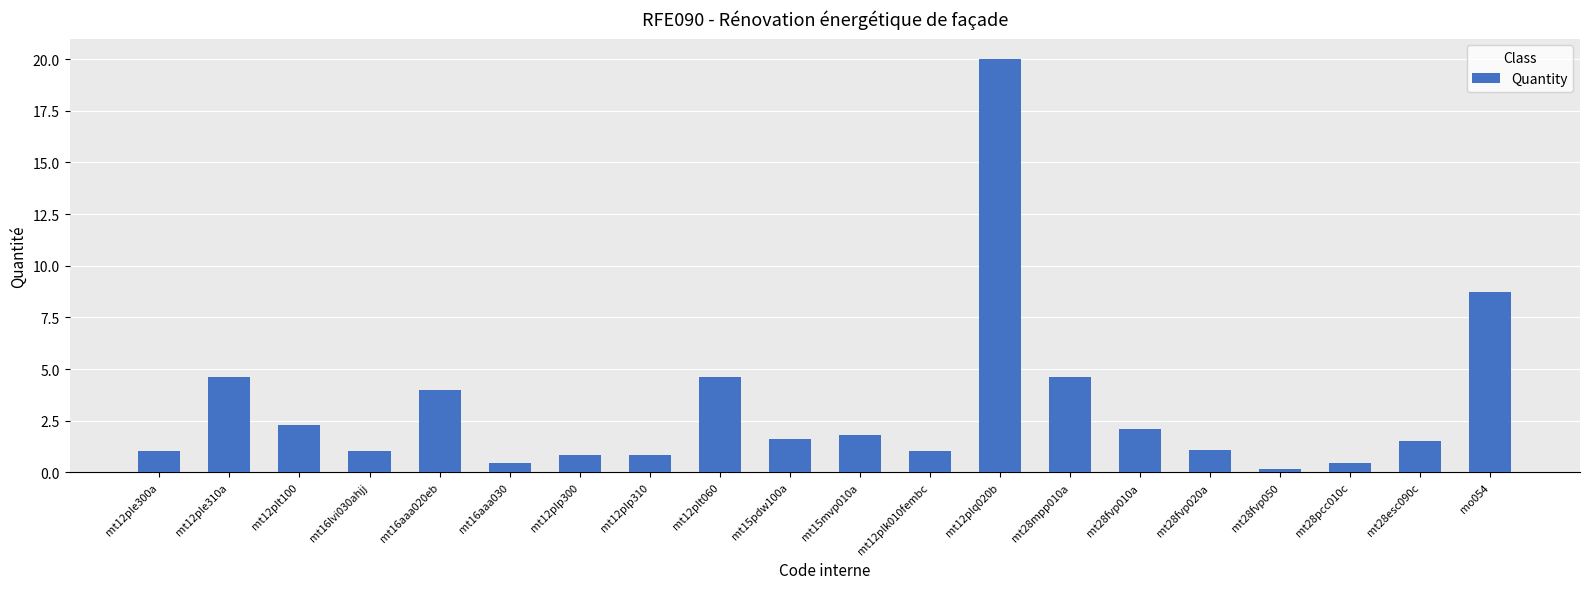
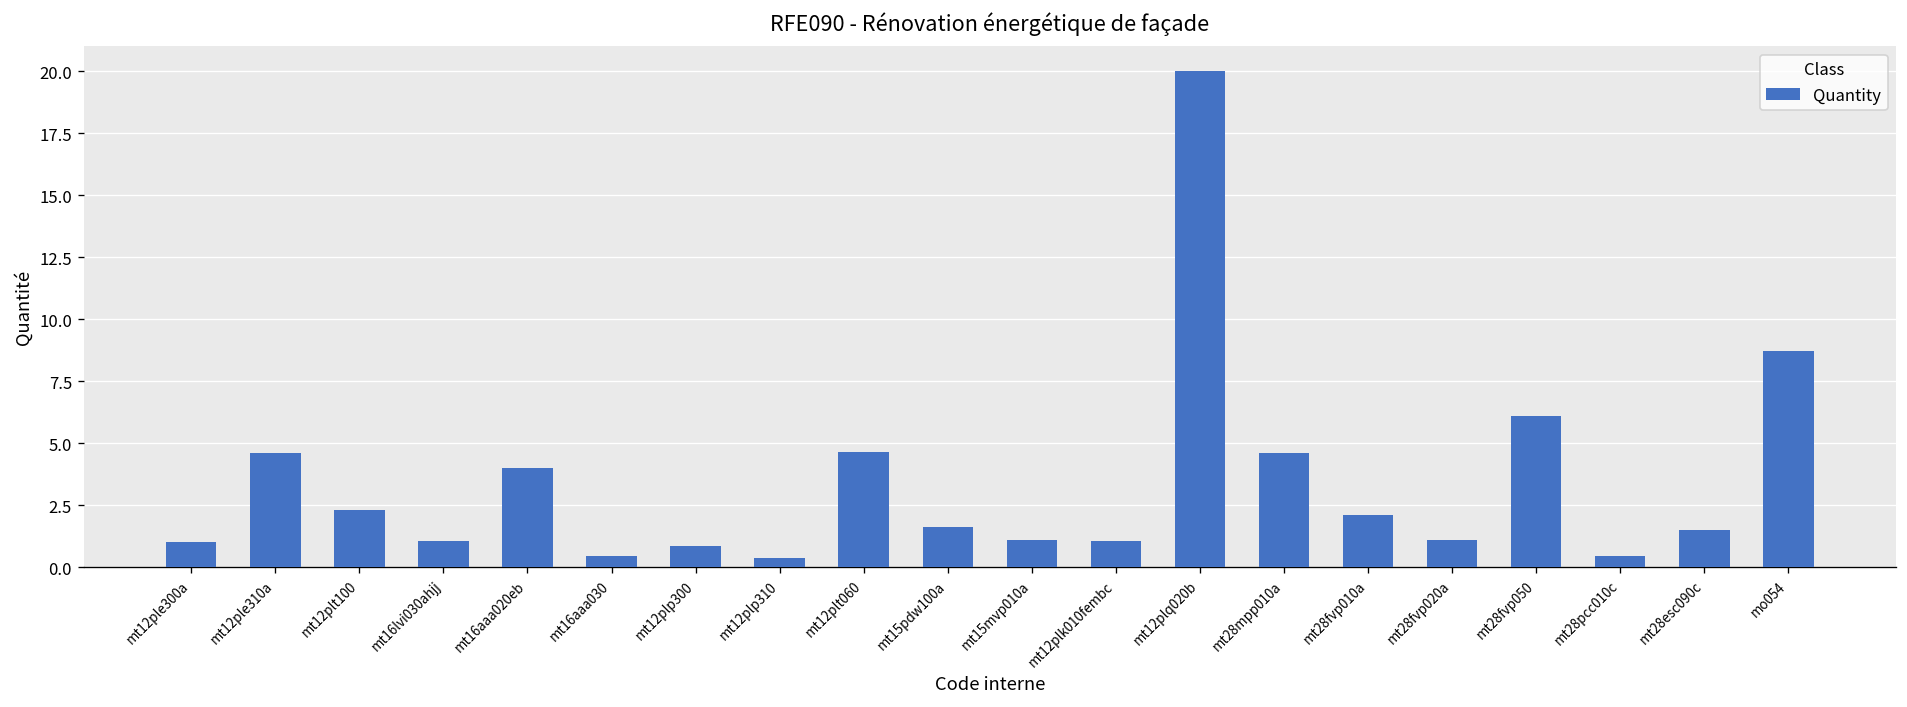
mt12plp310: 0.8 -> 0.4
mt15mvp010a: 1.8 -> 1.1
mt28fvp050: 0.2 -> 6.1
